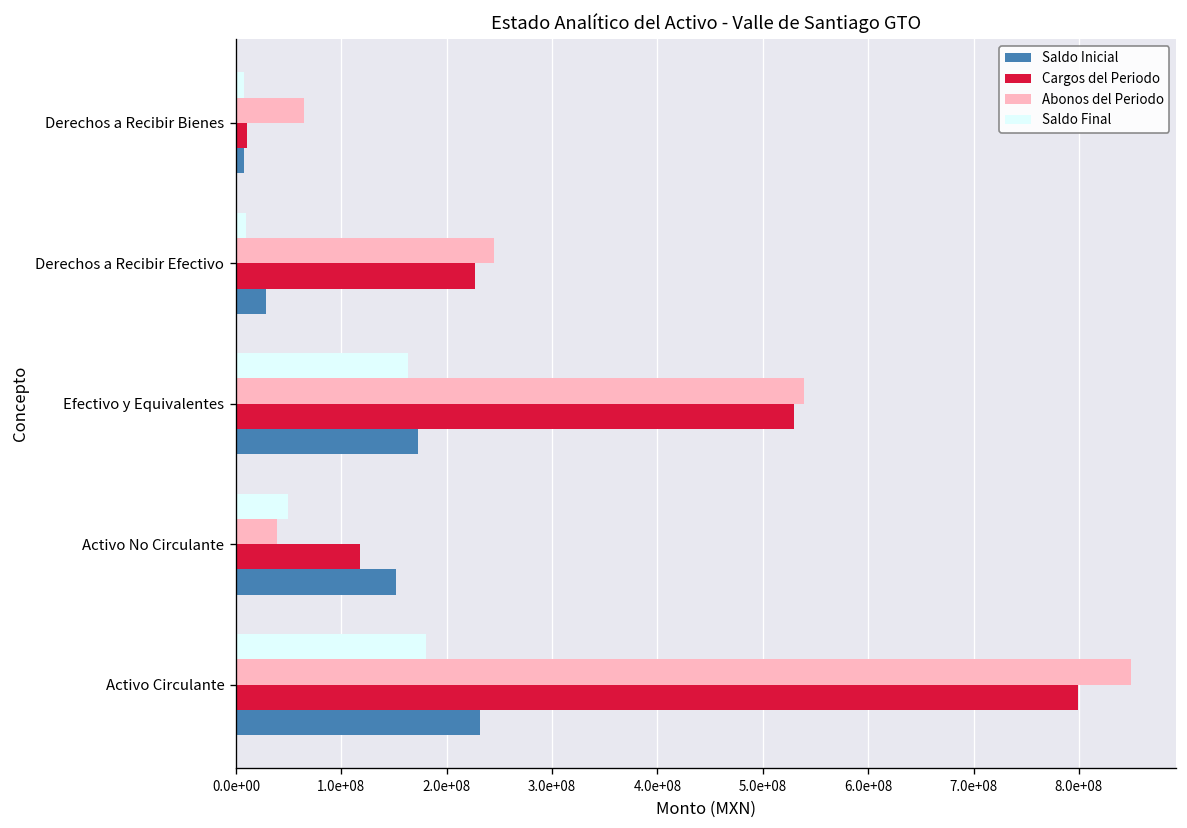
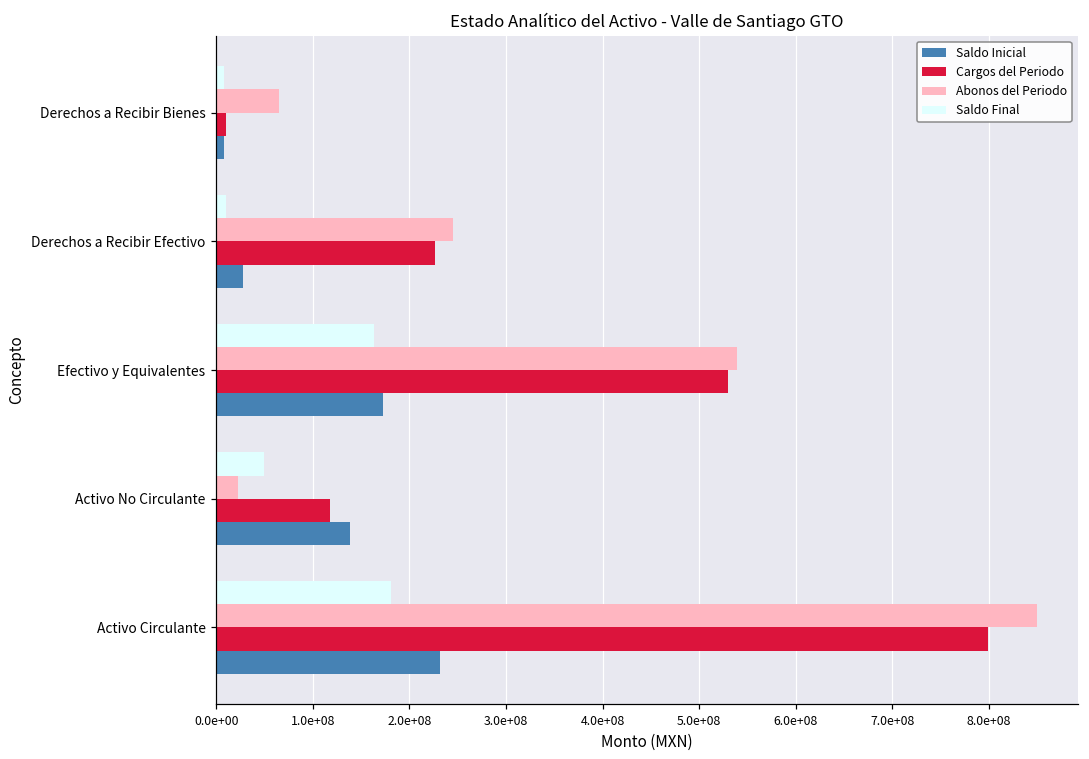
Abonos del Periodo, Activo No Circulante: 40000000 -> 20000000
Saldo Inicial, Activo No Circulante: 150000000 -> 140000000
